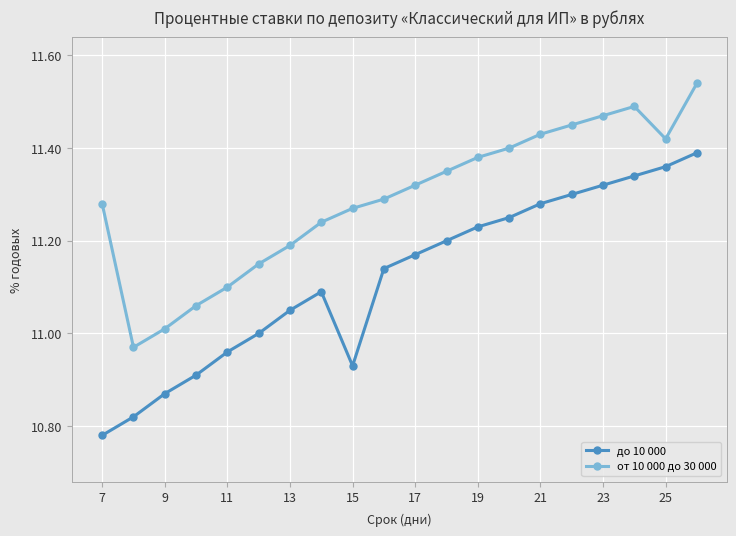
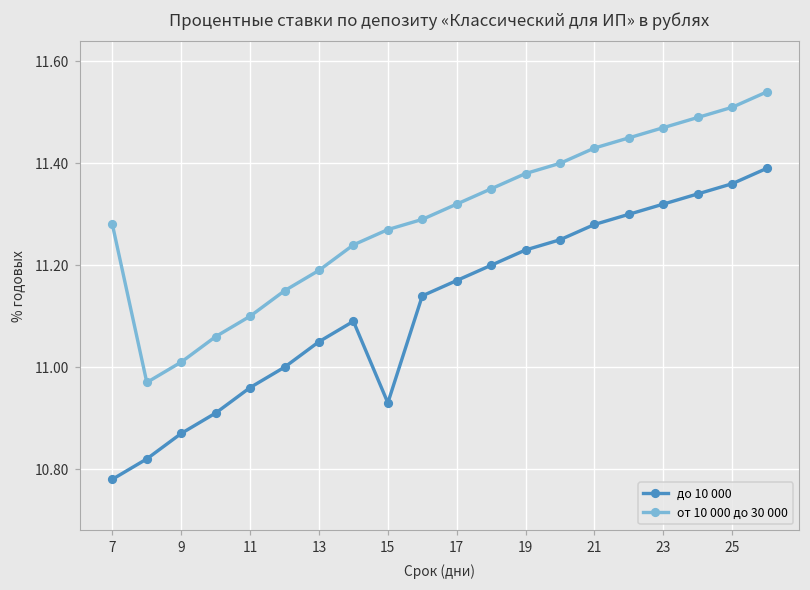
от 10 000 до 30 000, 25: 11.42 -> 11.51
